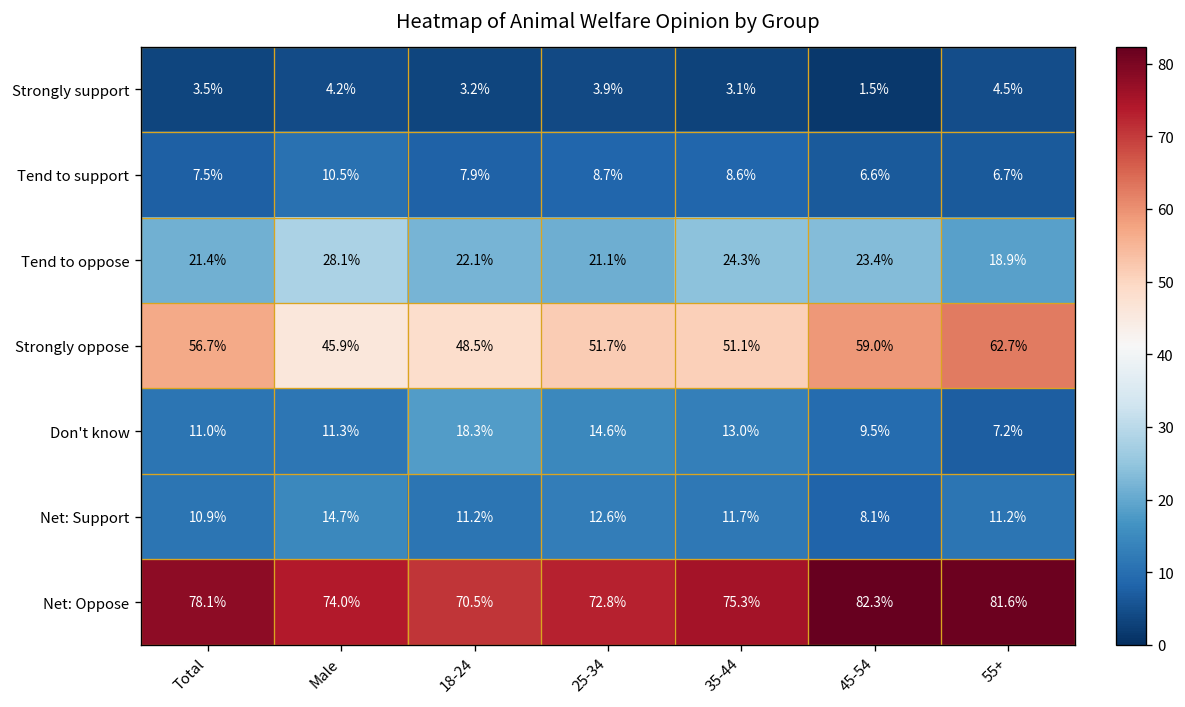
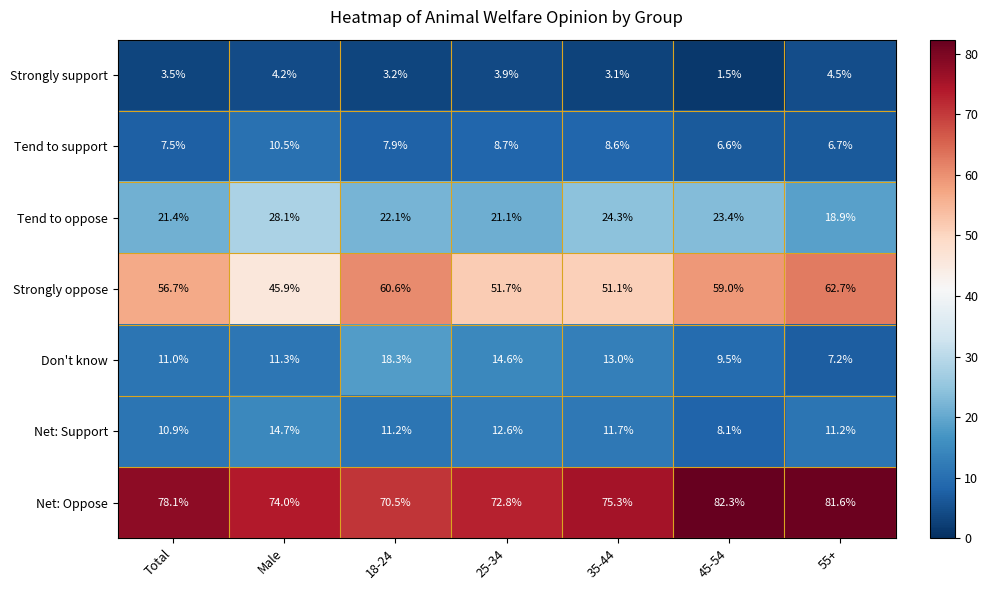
Strongly oppose, 18-24: 48.5% -> 60.6%
